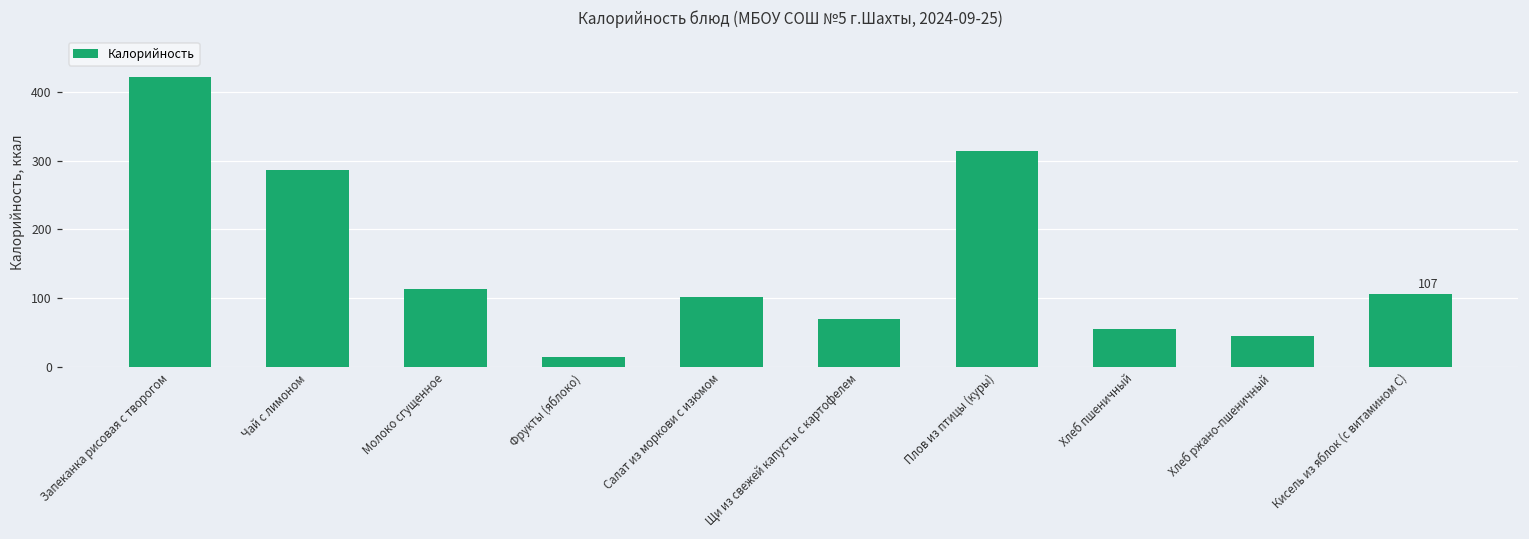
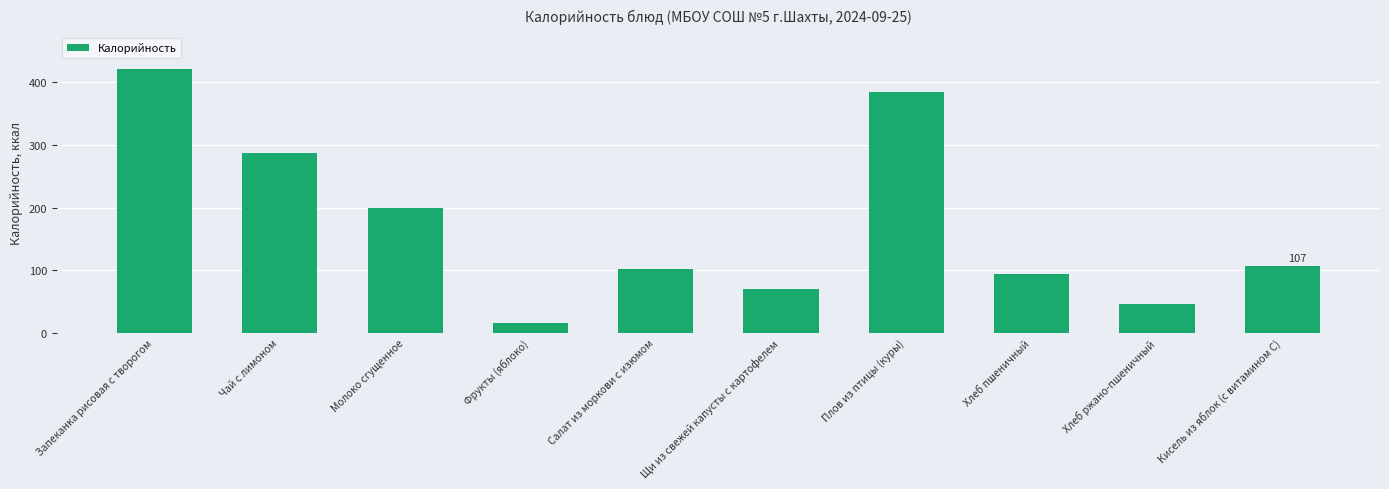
Молоко сгущенное: 110 -> 200
Плов из птицы (куры): 310 -> 390
Хлеб пшеничный: 60 -> 90
